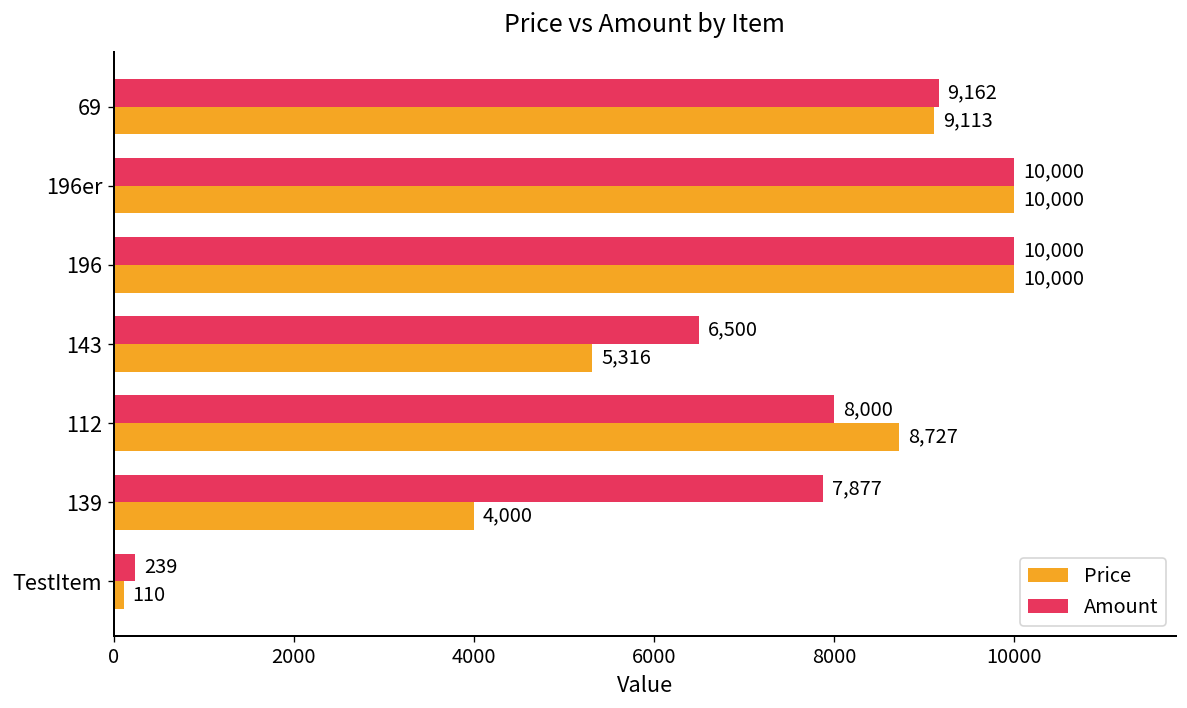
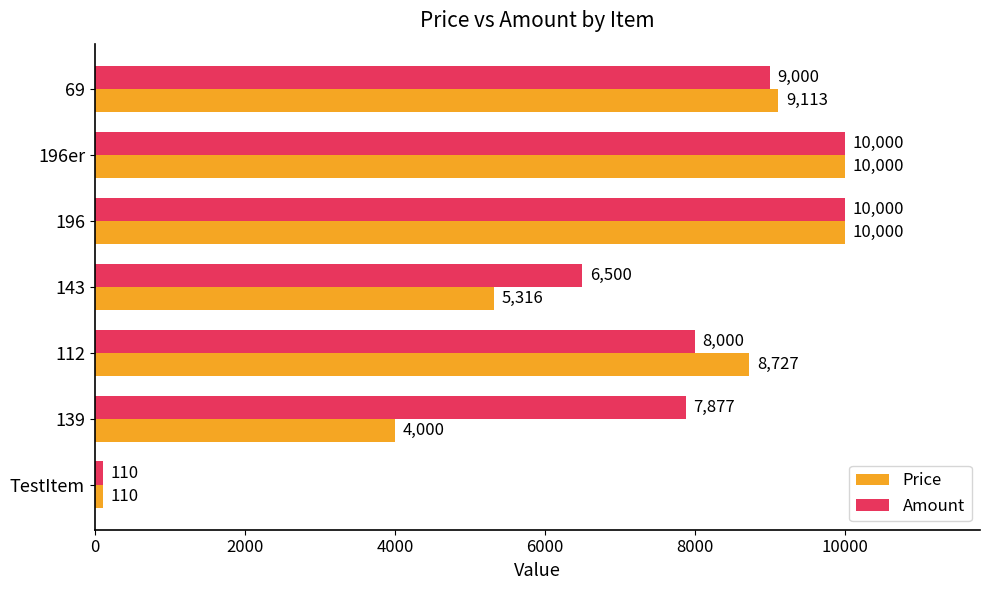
Amount, 69: 9,162 -> 9,000
Amount, TestItem: 239 -> 110
